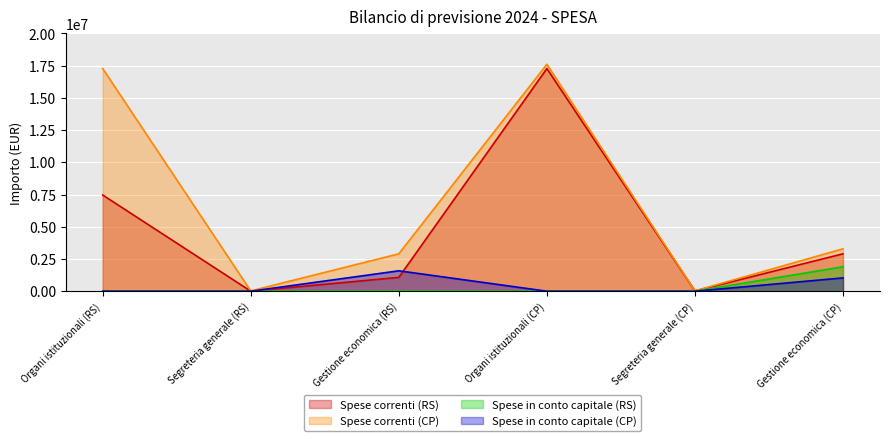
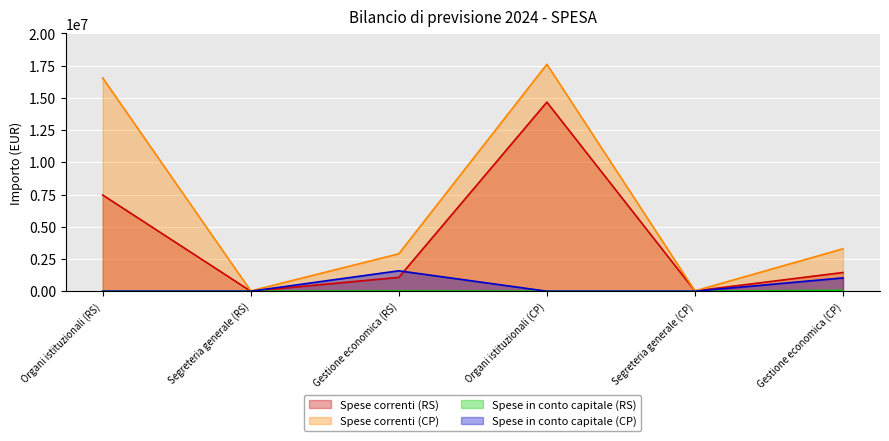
Spese correnti (CP), Organi istituzionali (RS): 17300000 -> 16600000
Spese correnti (RS), Organi istituzionali (CP): 17300000 -> 14700000
Spese correnti (RS), Gestione economica (CP): 2900000 -> 1500000
Spese in conto capitale (RS), Gestione economica (CP): 1900000 -> 100000
